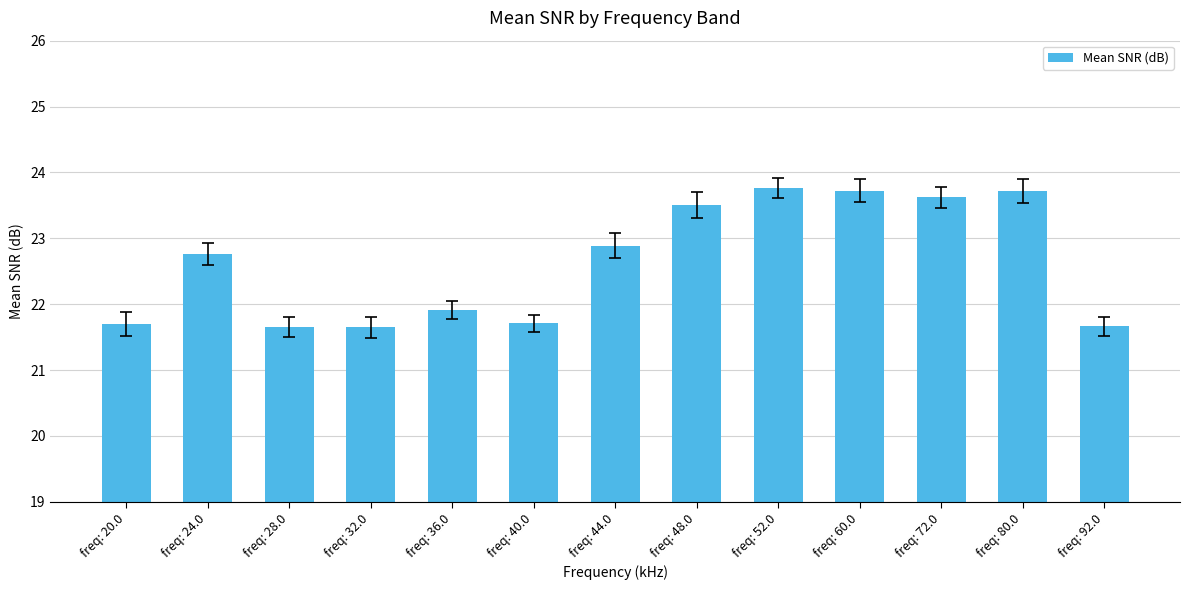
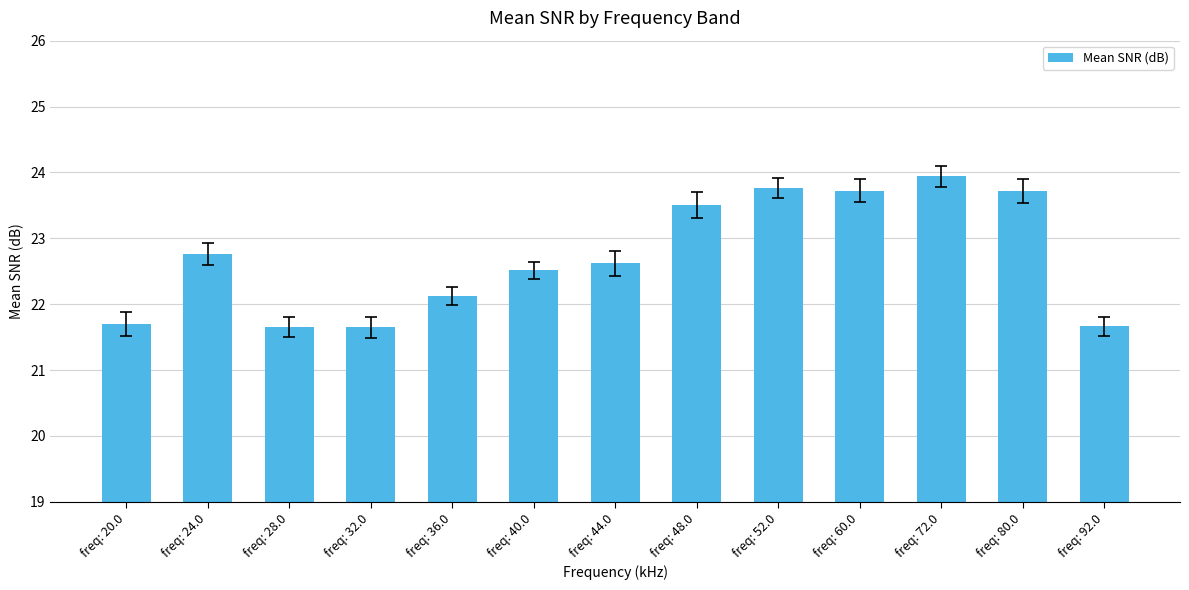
Mean SNR (dB), freq: 36.0: 21.9 -> 22.1
Mean SNR (dB), freq: 40.0: 21.7 -> 22.5
Mean SNR (dB), freq: 44.0: 22.9 -> 22.6
Mean SNR (dB), freq: 72.0: 23.6 -> 23.9
